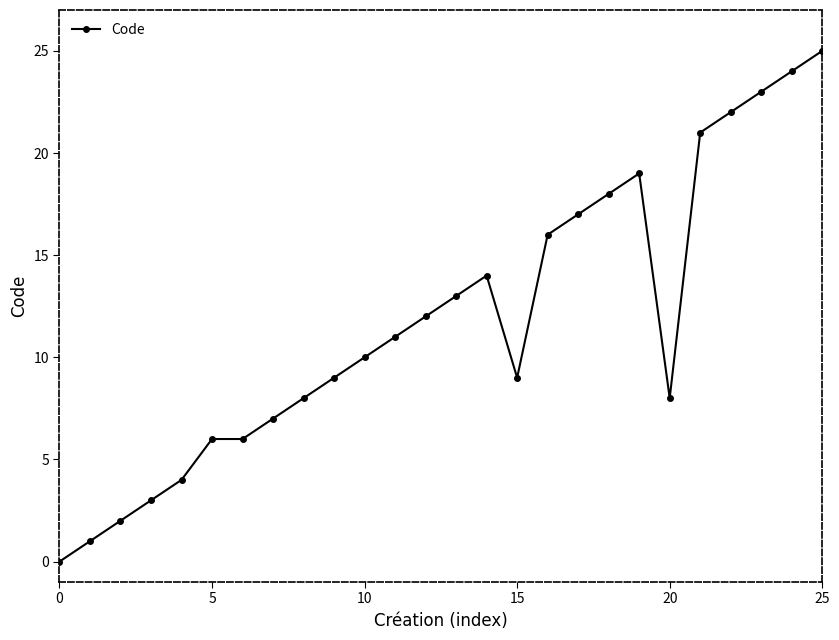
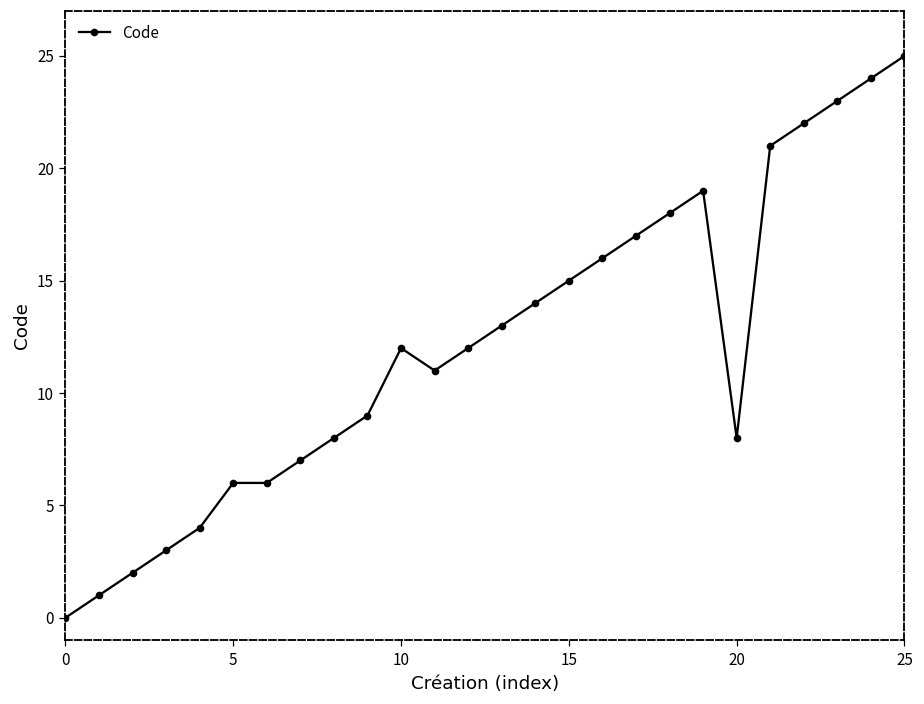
10: 10 -> 12
15: 9 -> 15
